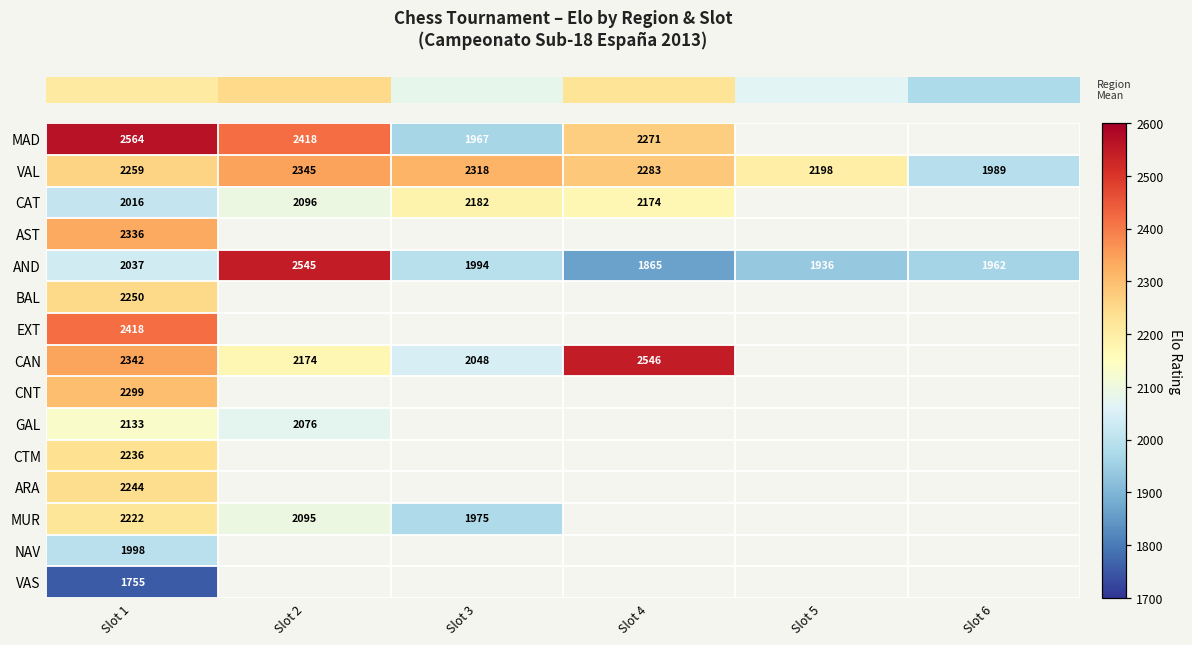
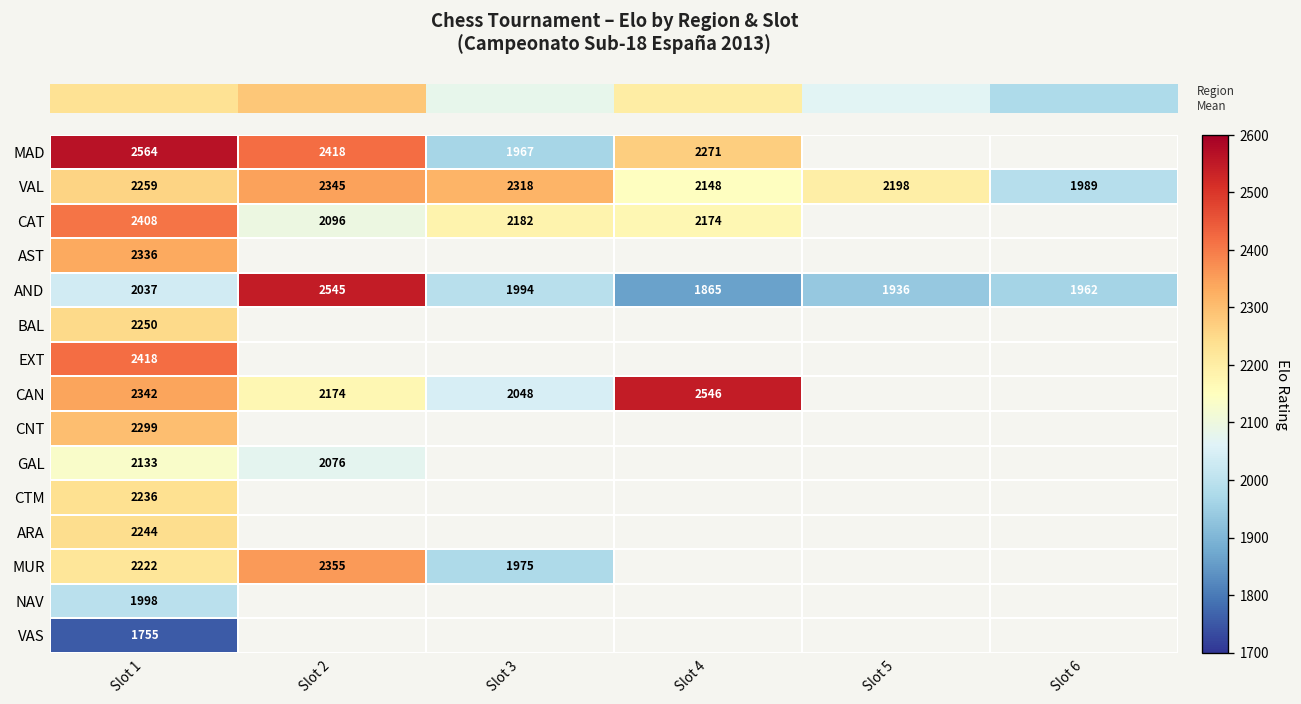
VAL, Slot 4: 2283 -> 2148
CAT, Slot 1: 2016 -> 2408
MUR, Slot 2: 2095 -> 2355
